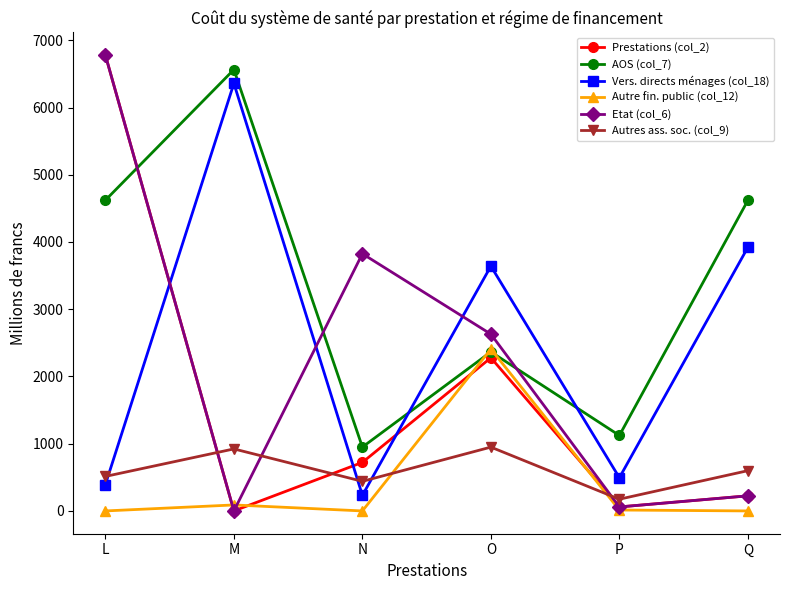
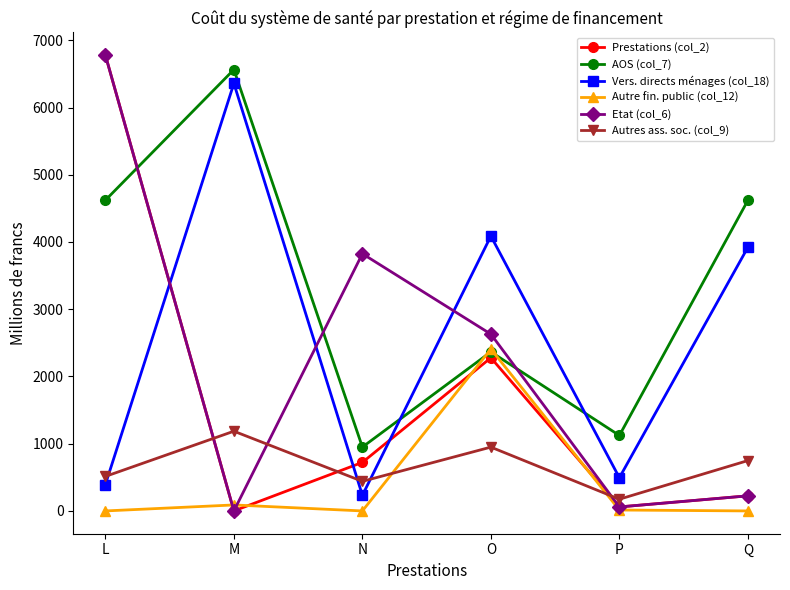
Autres ass. soc. (col_9), M: 900 -> 1200
Vers. directs ménages (col_18), O: 3600 -> 4100
Autres ass. soc. (col_9), Q: 600 -> 700
